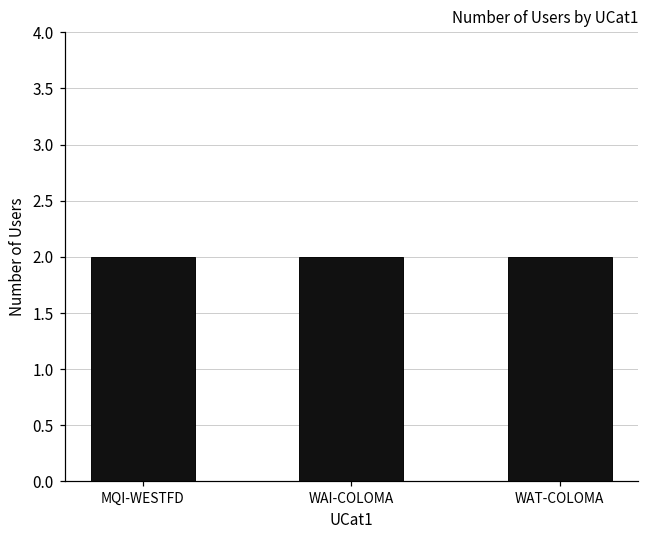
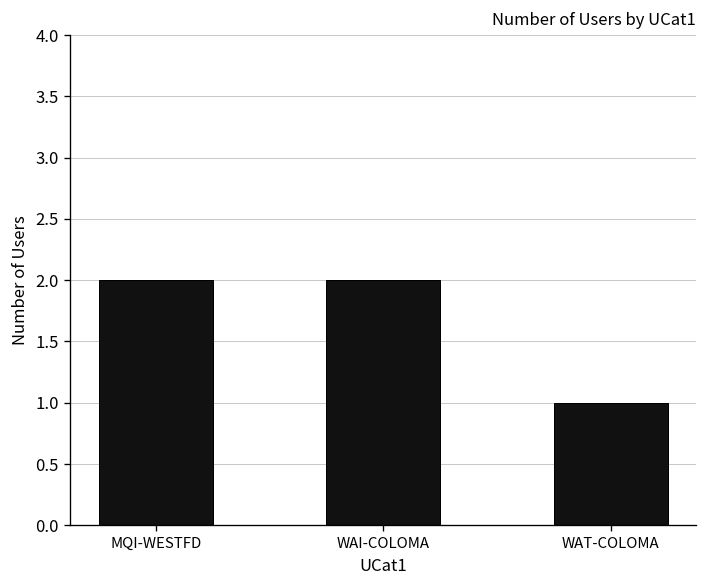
WAT-COLOMA: 2 -> 1
